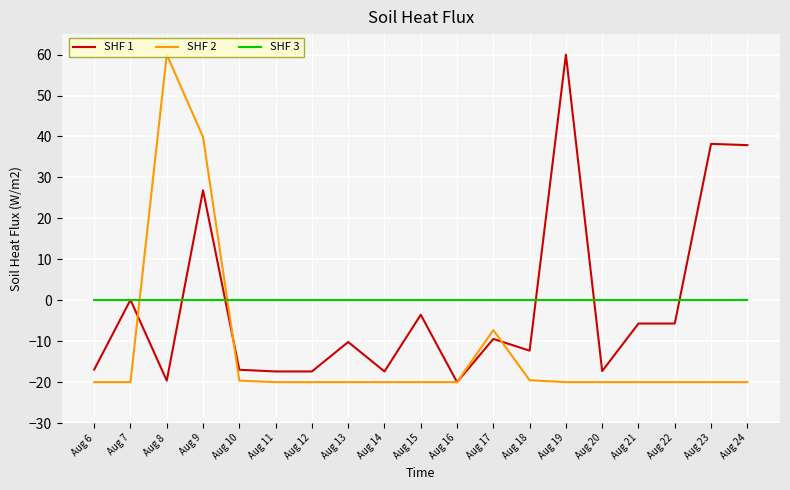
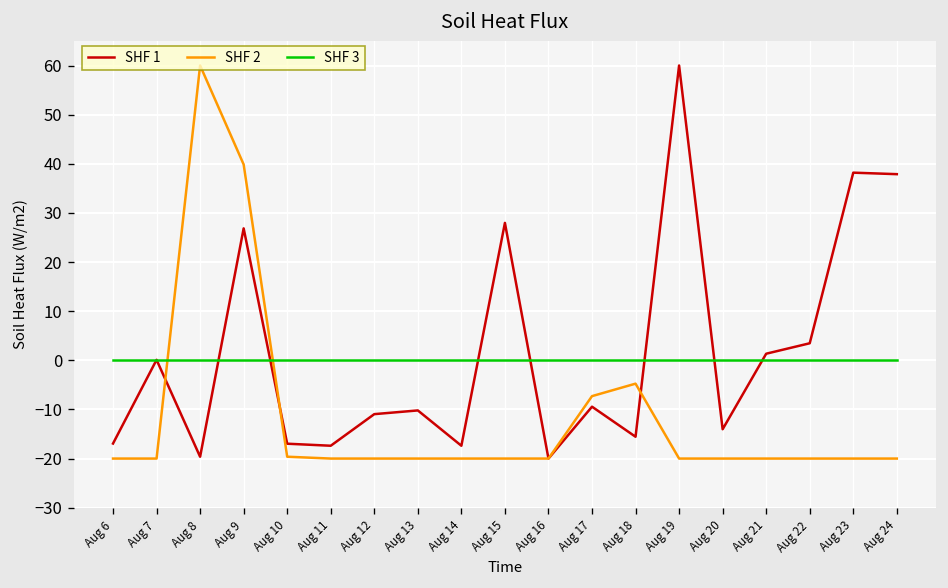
SHF 1, Aug 12: -17 -> -11
SHF 1, Aug 15: -4 -> 28
SHF 1, Aug 18: -12 -> -16
SHF 2, Aug 18: -20 -> -5
SHF 1, Aug 20: -17 -> -14
SHF 1, Aug 21: -6 -> 1
SHF 1, Aug 22: -6 -> 3
